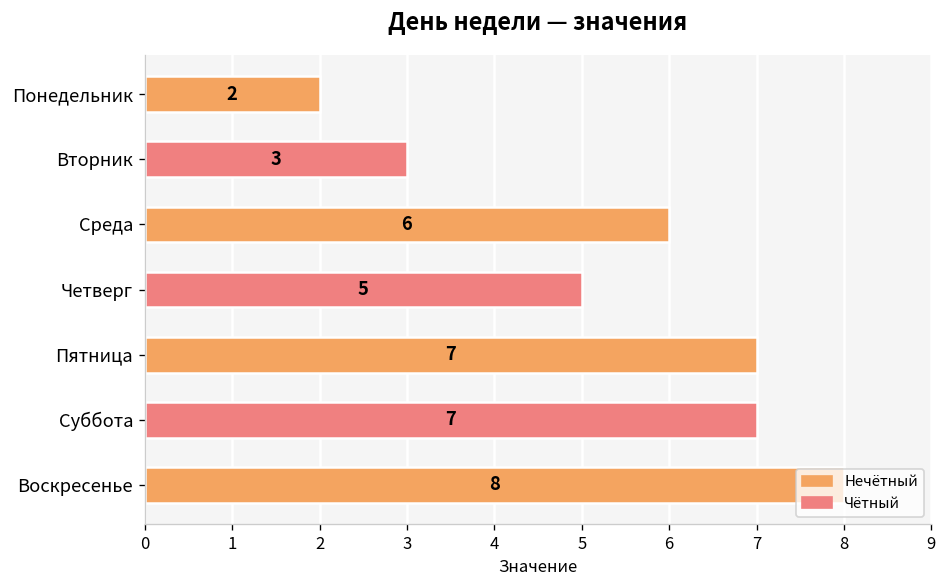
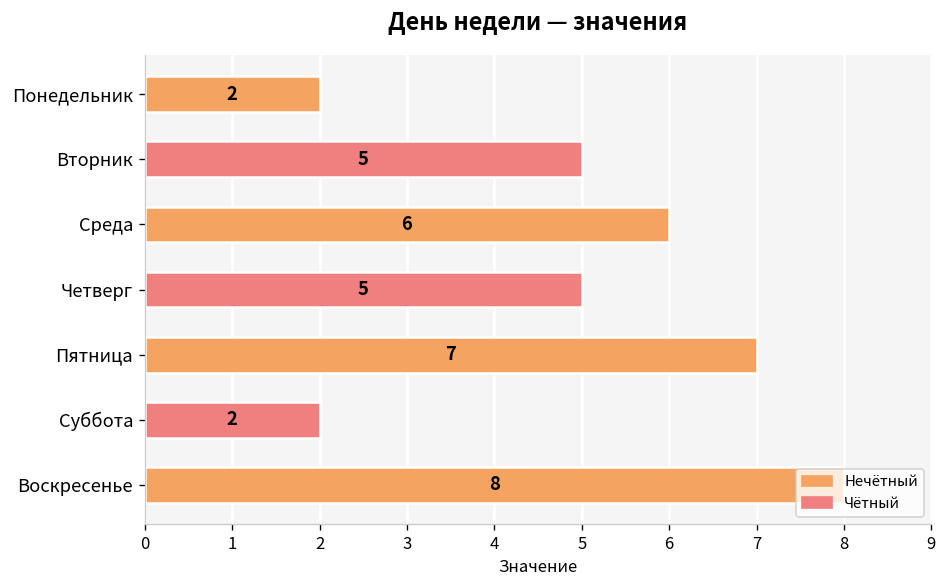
Вторник: 3 -> 5
Суббота: 7 -> 2
